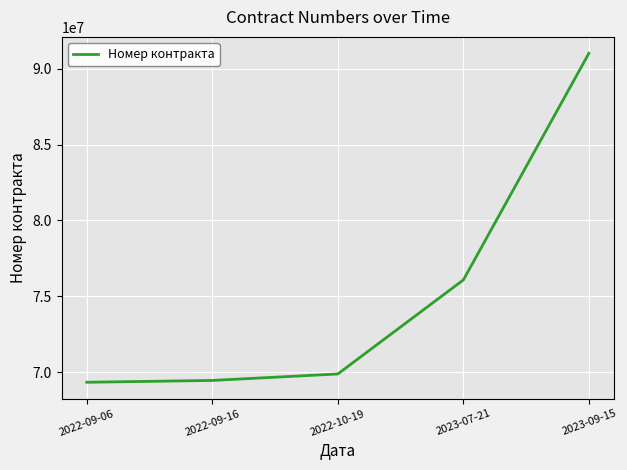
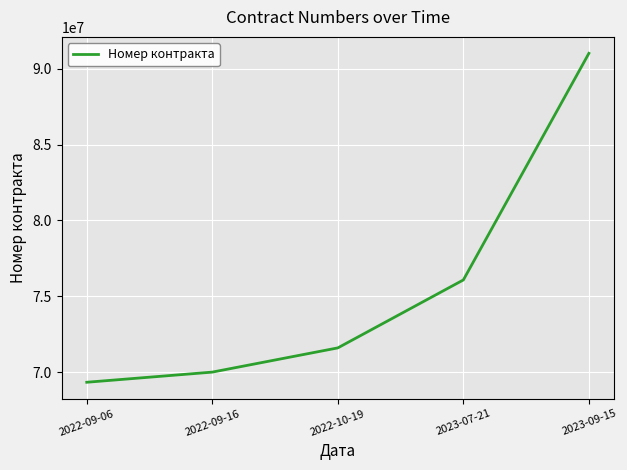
2022-09-16: 69400000 -> 70000000
2022-10-19: 69900000 -> 71600000
